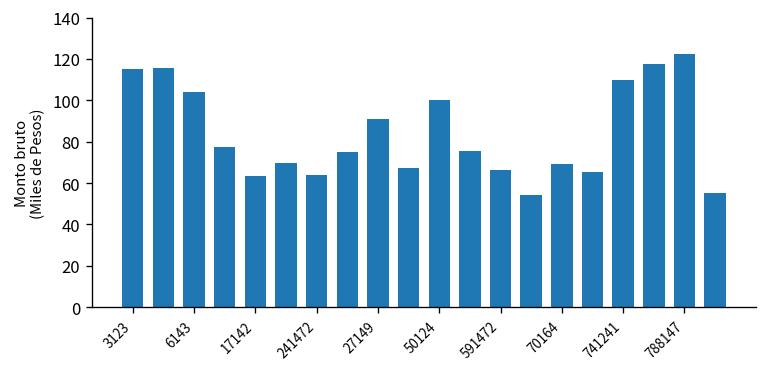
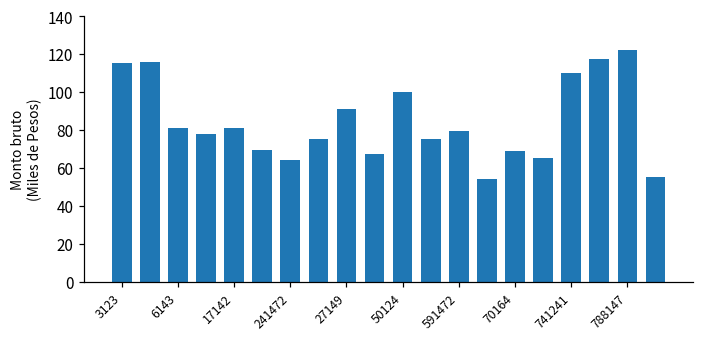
6143: 104 -> 81
17142: 64 -> 81
591472: 66 -> 79
